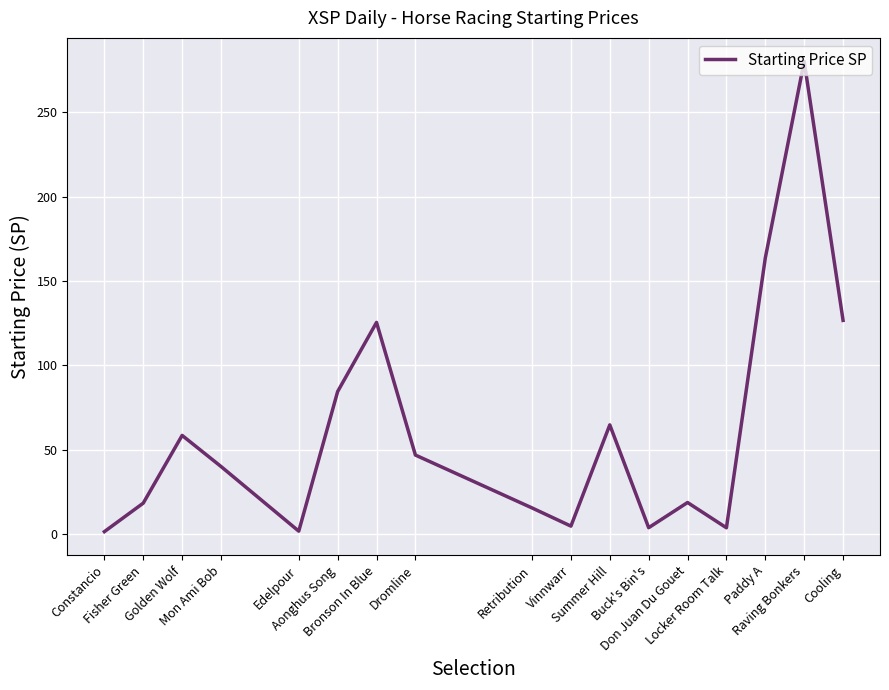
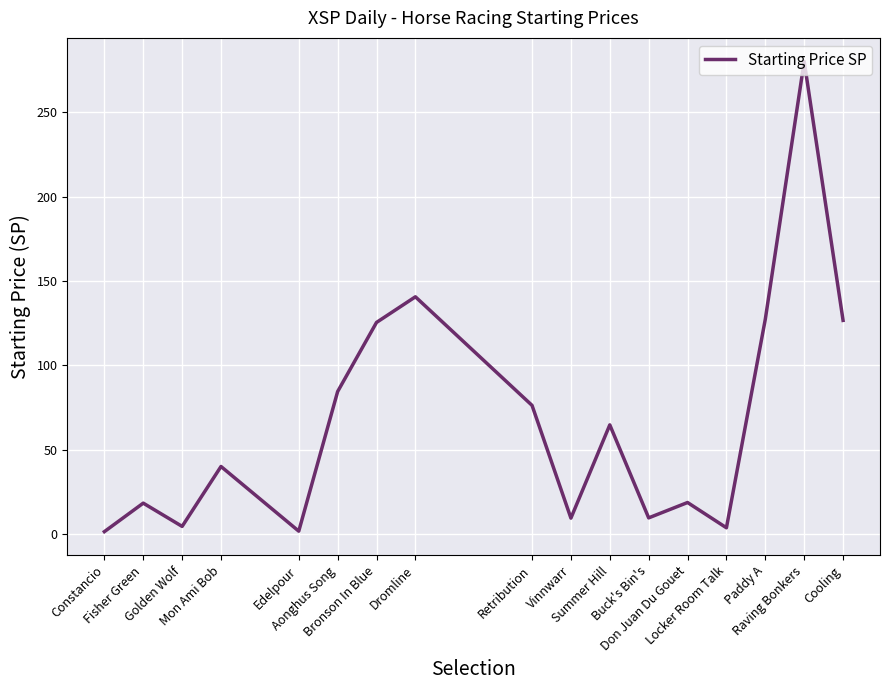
Golden Wolf: 59 -> 5
Dromline: 47 -> 141
Retribution: 16 -> 76
Vinnwarr: 5 -> 10
Buck's Bin's: 4 -> 10
Paddy A: 164 -> 127
